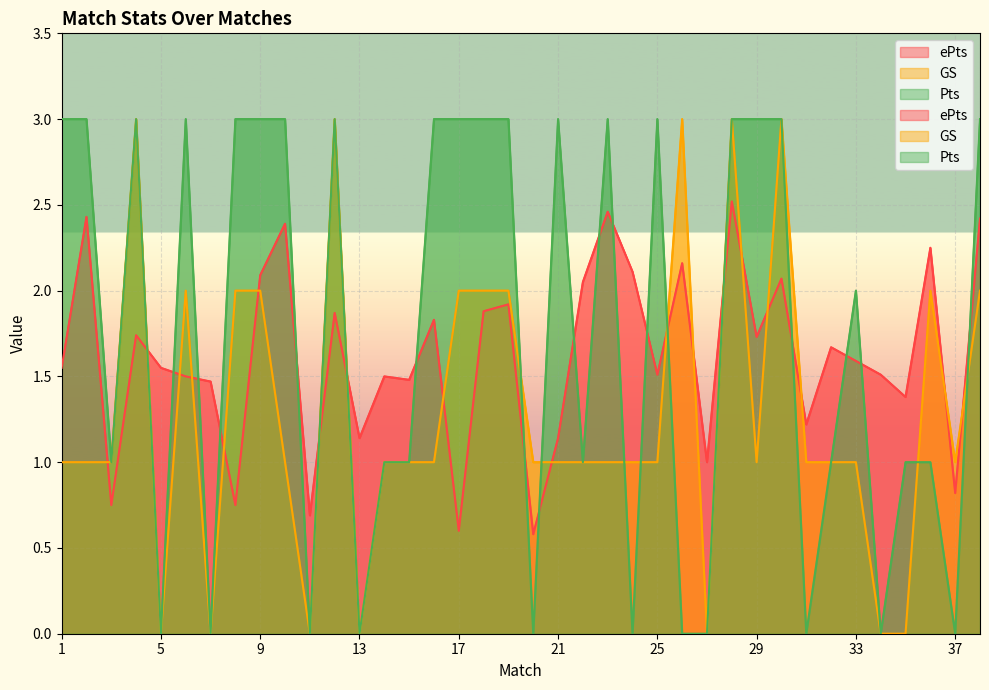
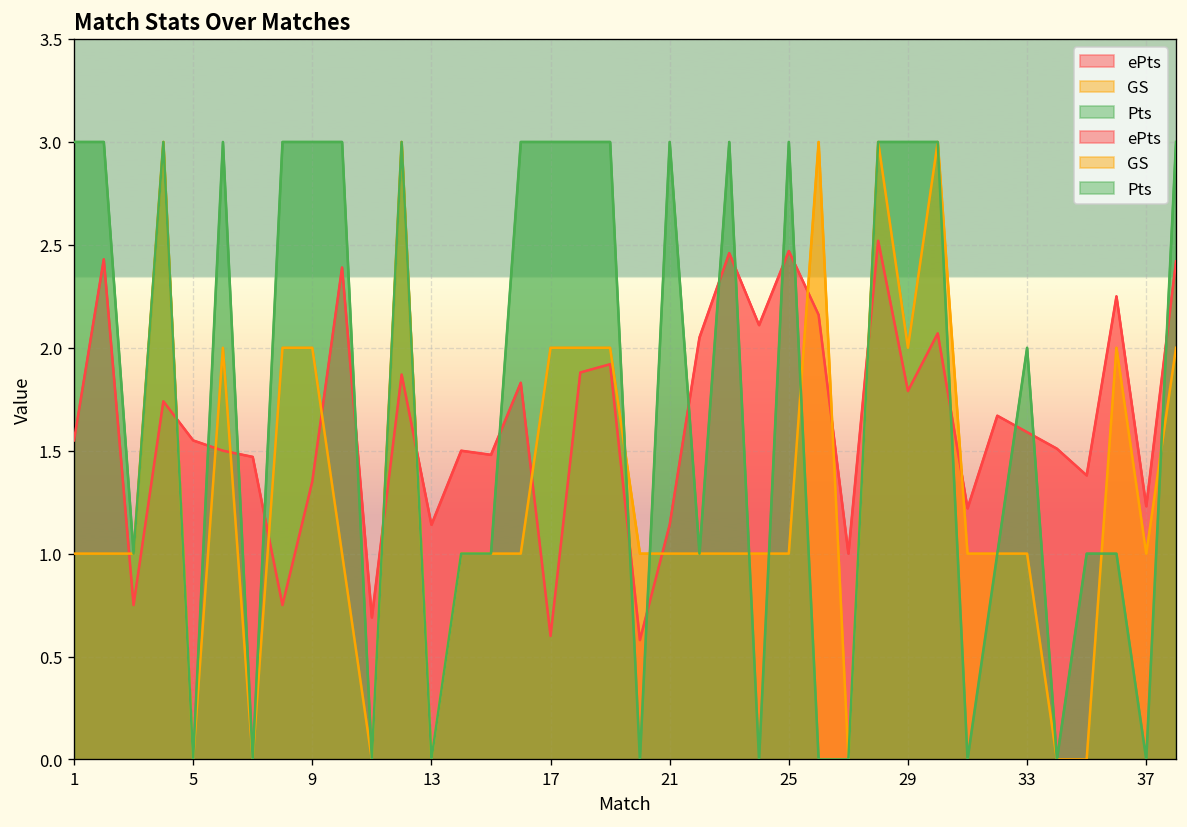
ePts, 9: 2.09 -> 1.35
ePts, 25: 1.51 -> 2.47
ePts, 29: 1.73 -> 1.79
GS, 29: 1 -> 2
ePts, 37: 0.82 -> 1.23
